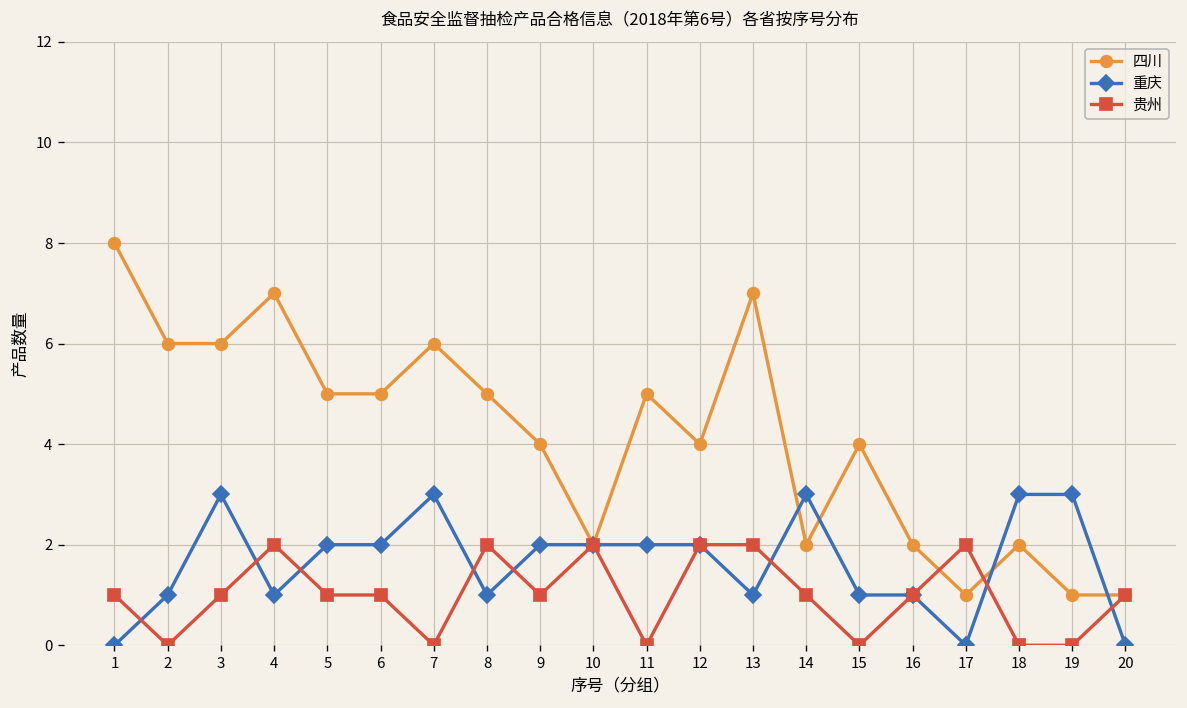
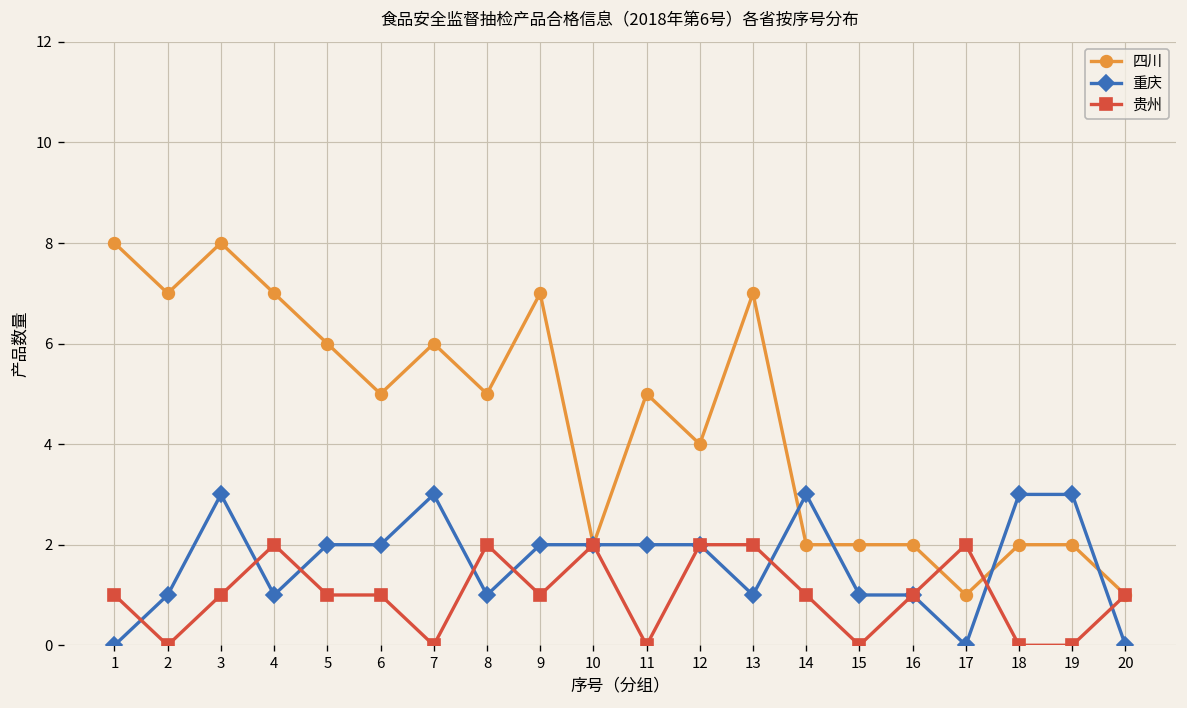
四川, 2: 6 -> 7
四川, 3: 6 -> 8
四川, 5: 5 -> 6
四川, 9: 4 -> 7
四川, 15: 4 -> 2
四川, 19: 1 -> 2
